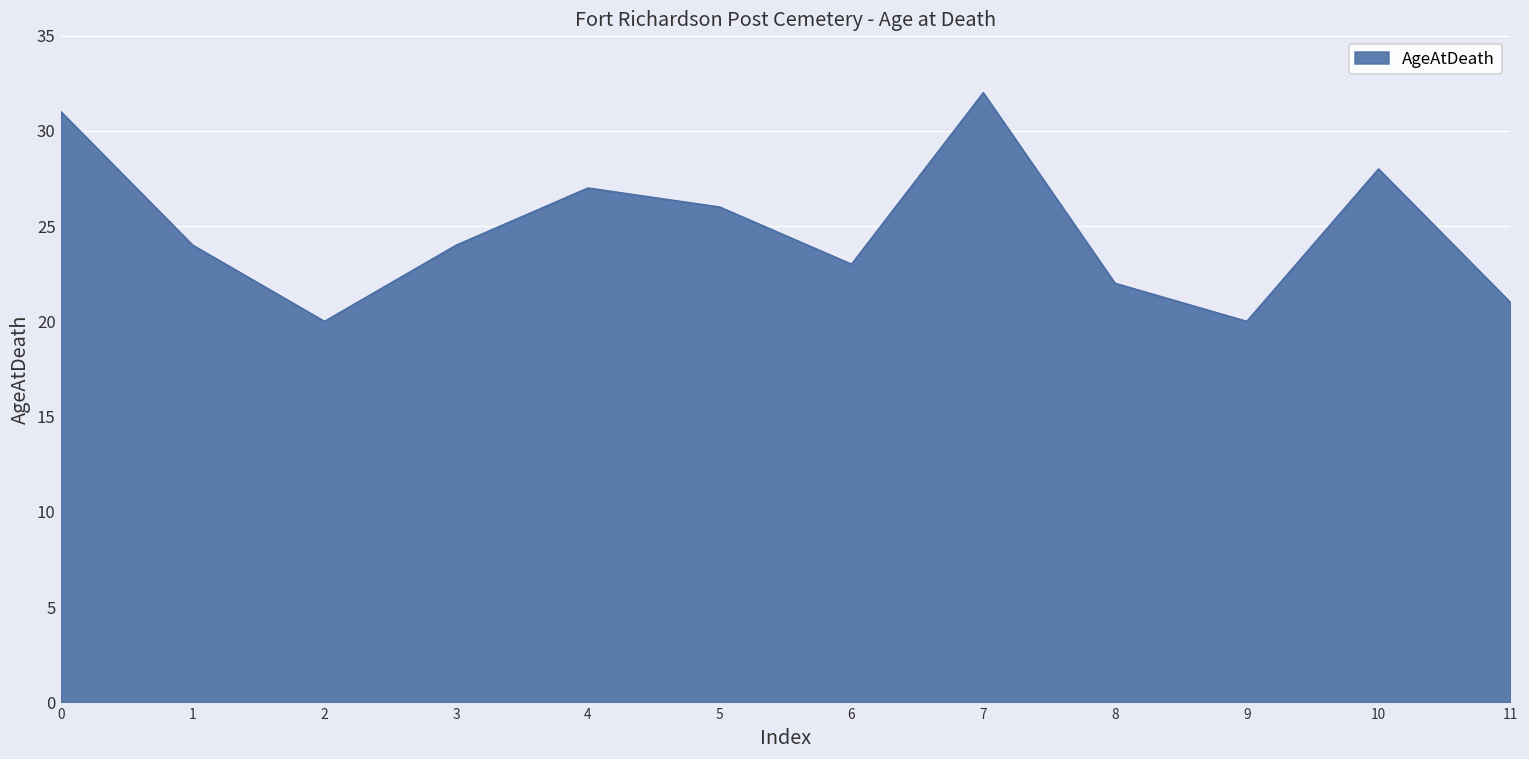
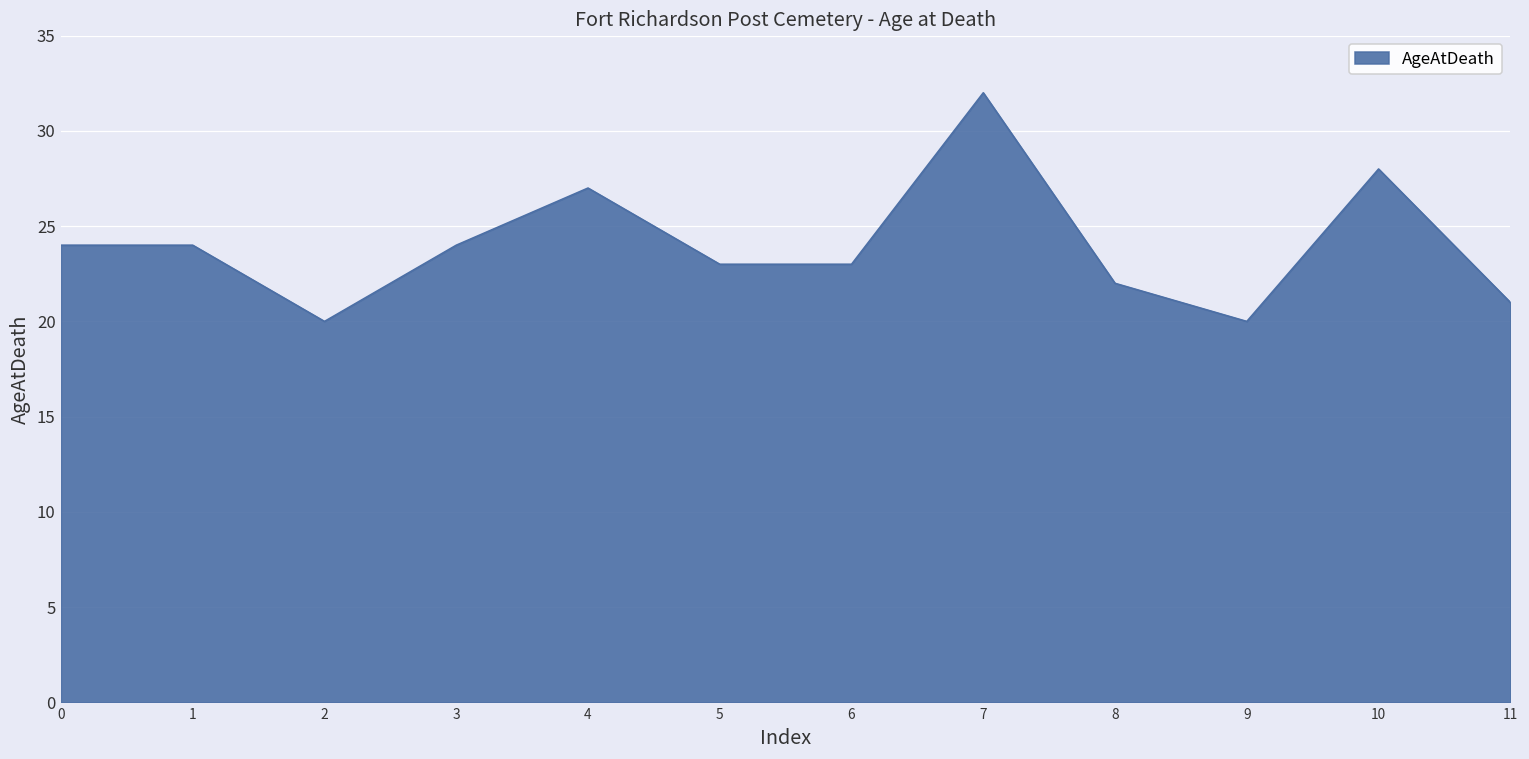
0: 31 -> 24
5: 26 -> 23
